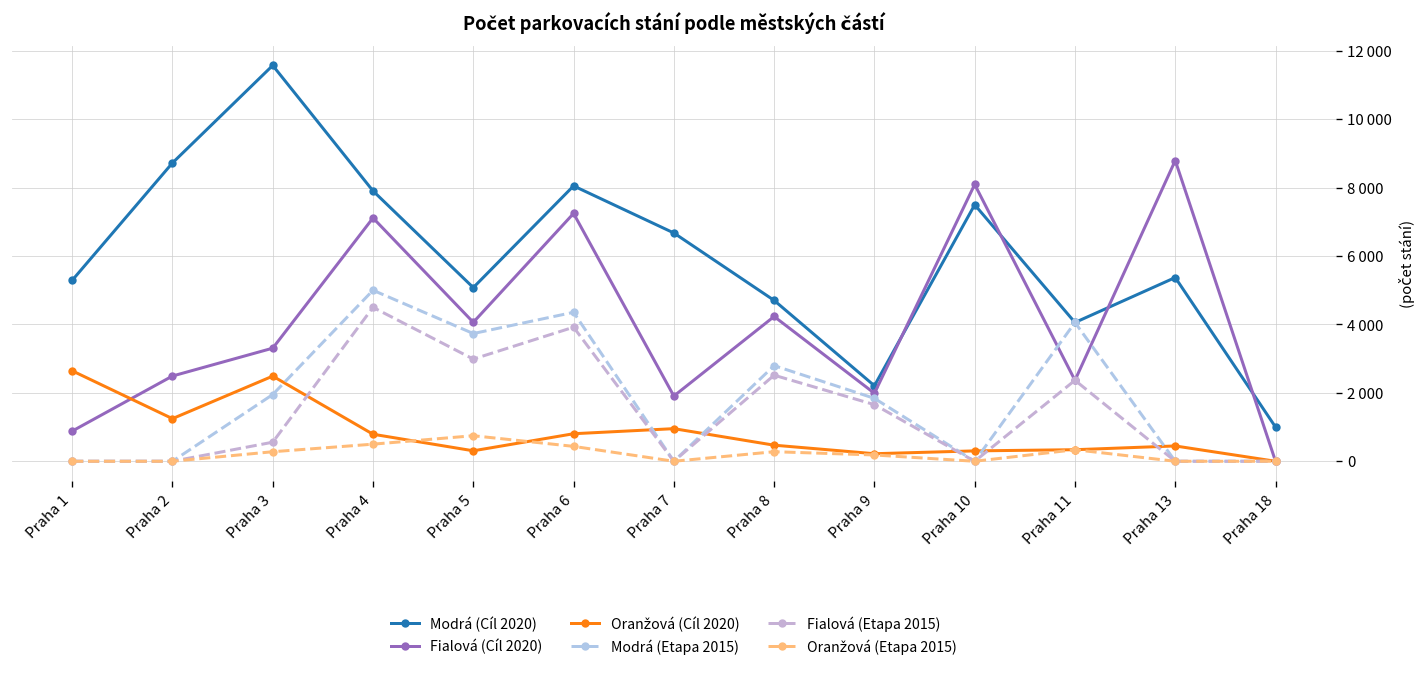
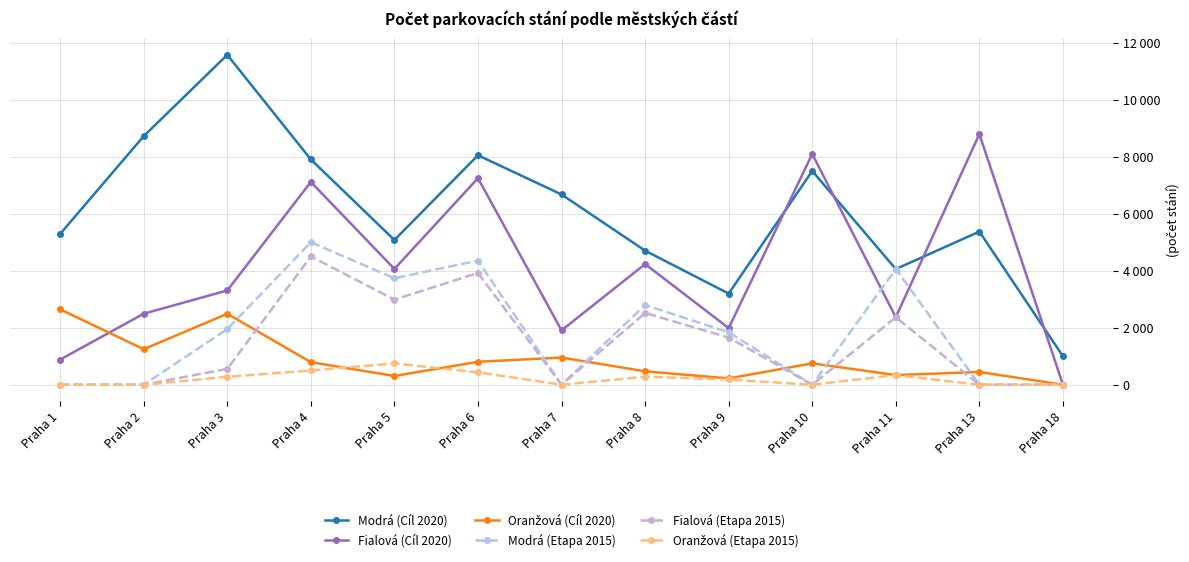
Modrá (Cíl 2020), Praha 9: 2200 -> 3200
Oranžová (Cíl 2020), Praha 10: 300 -> 800
